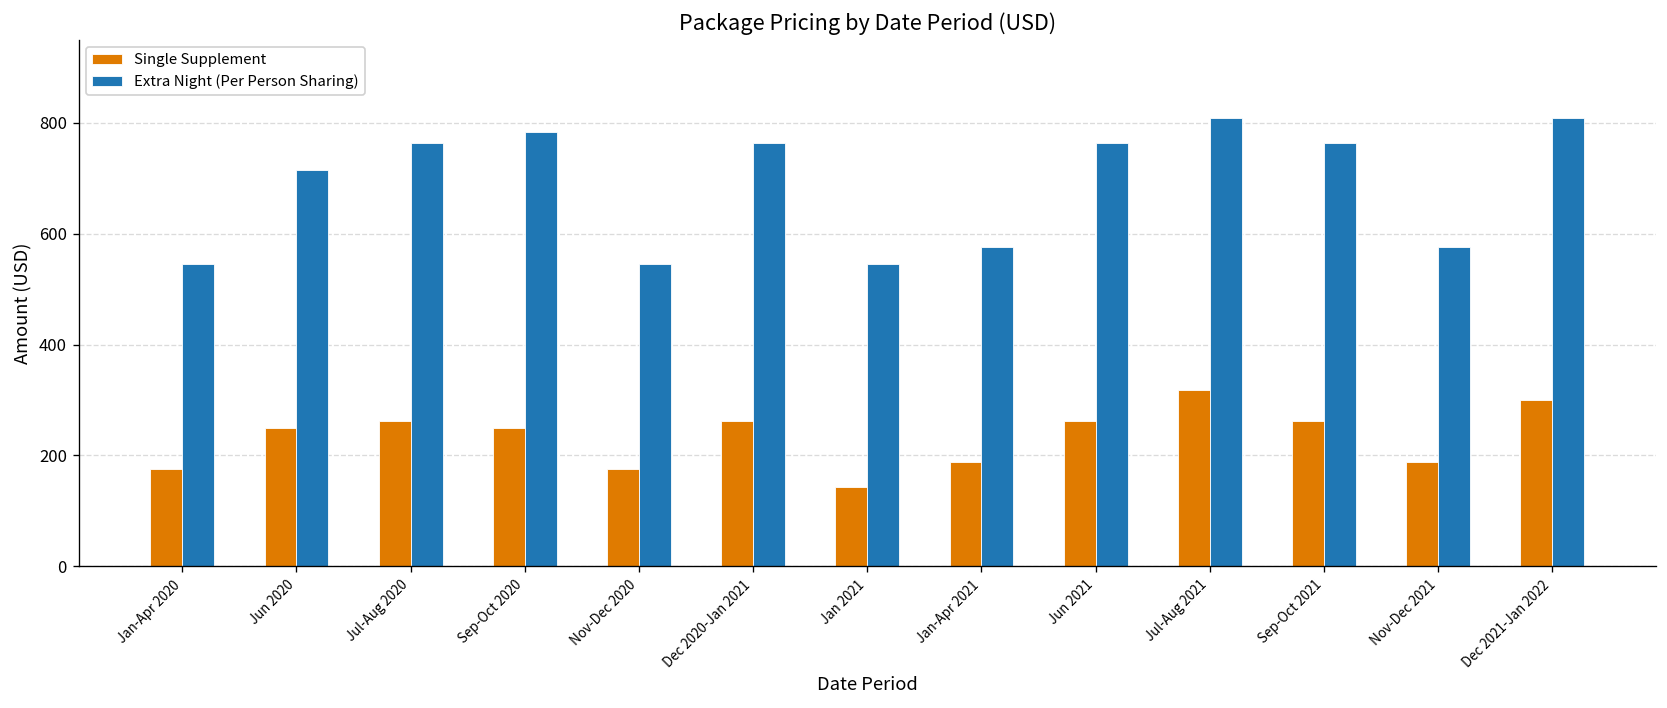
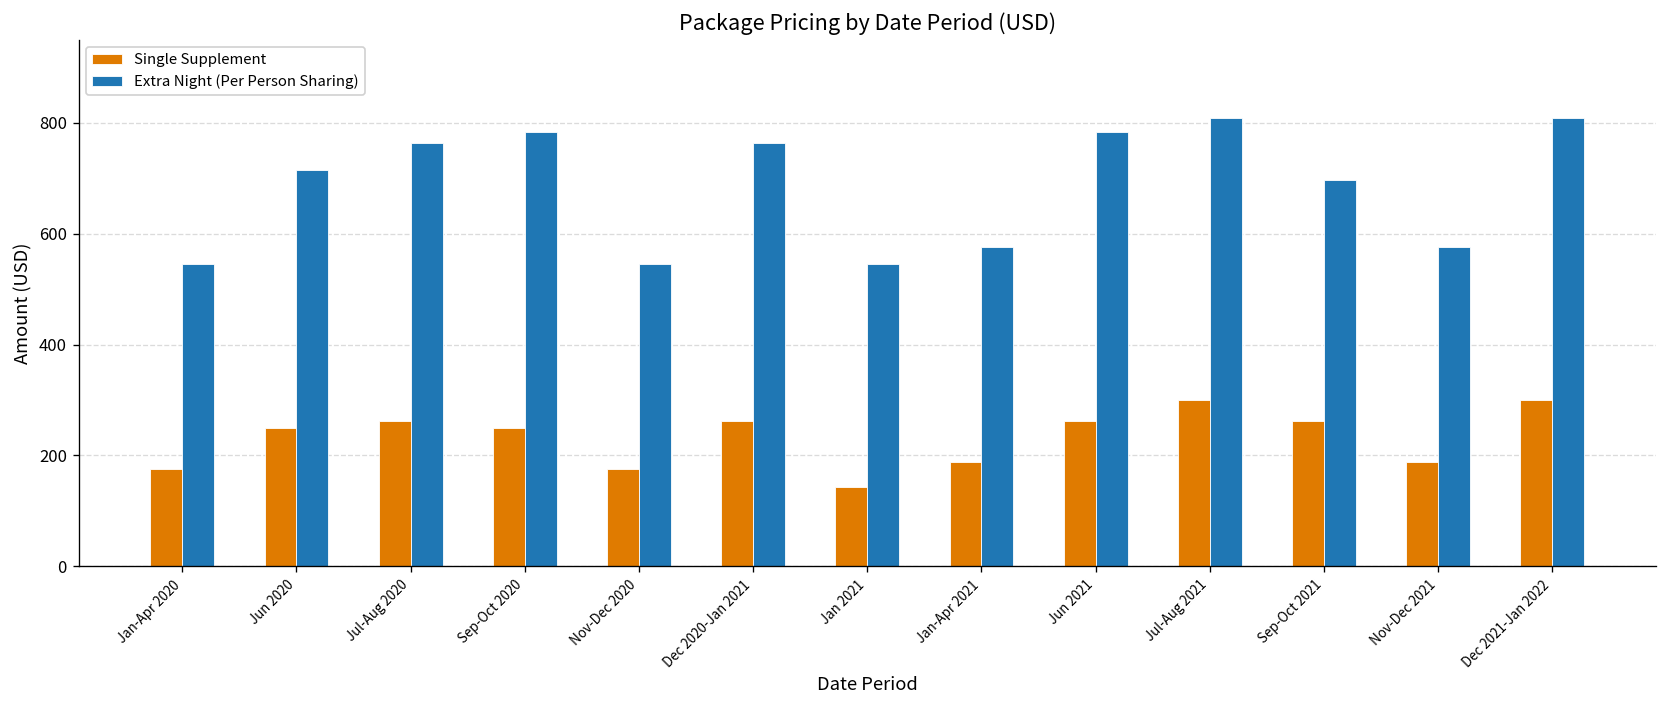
Extra Night (Per Person Sharing), Jun 2021: 760 -> 780
Single Supplement, Jul-Aug 2021: 320 -> 300
Extra Night (Per Person Sharing), Sep-Oct 2021: 760 -> 700
